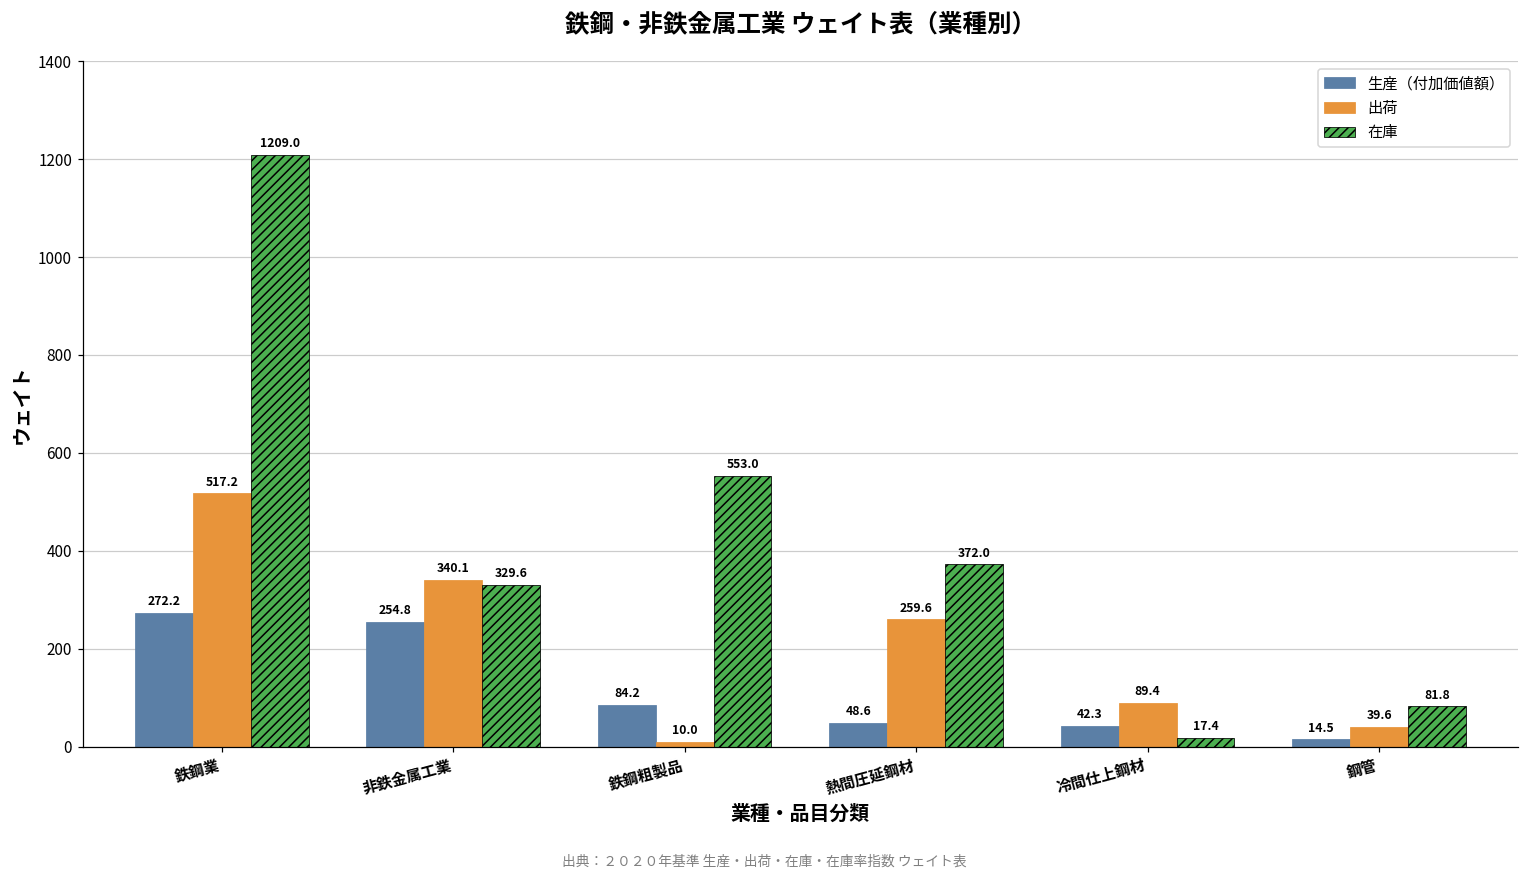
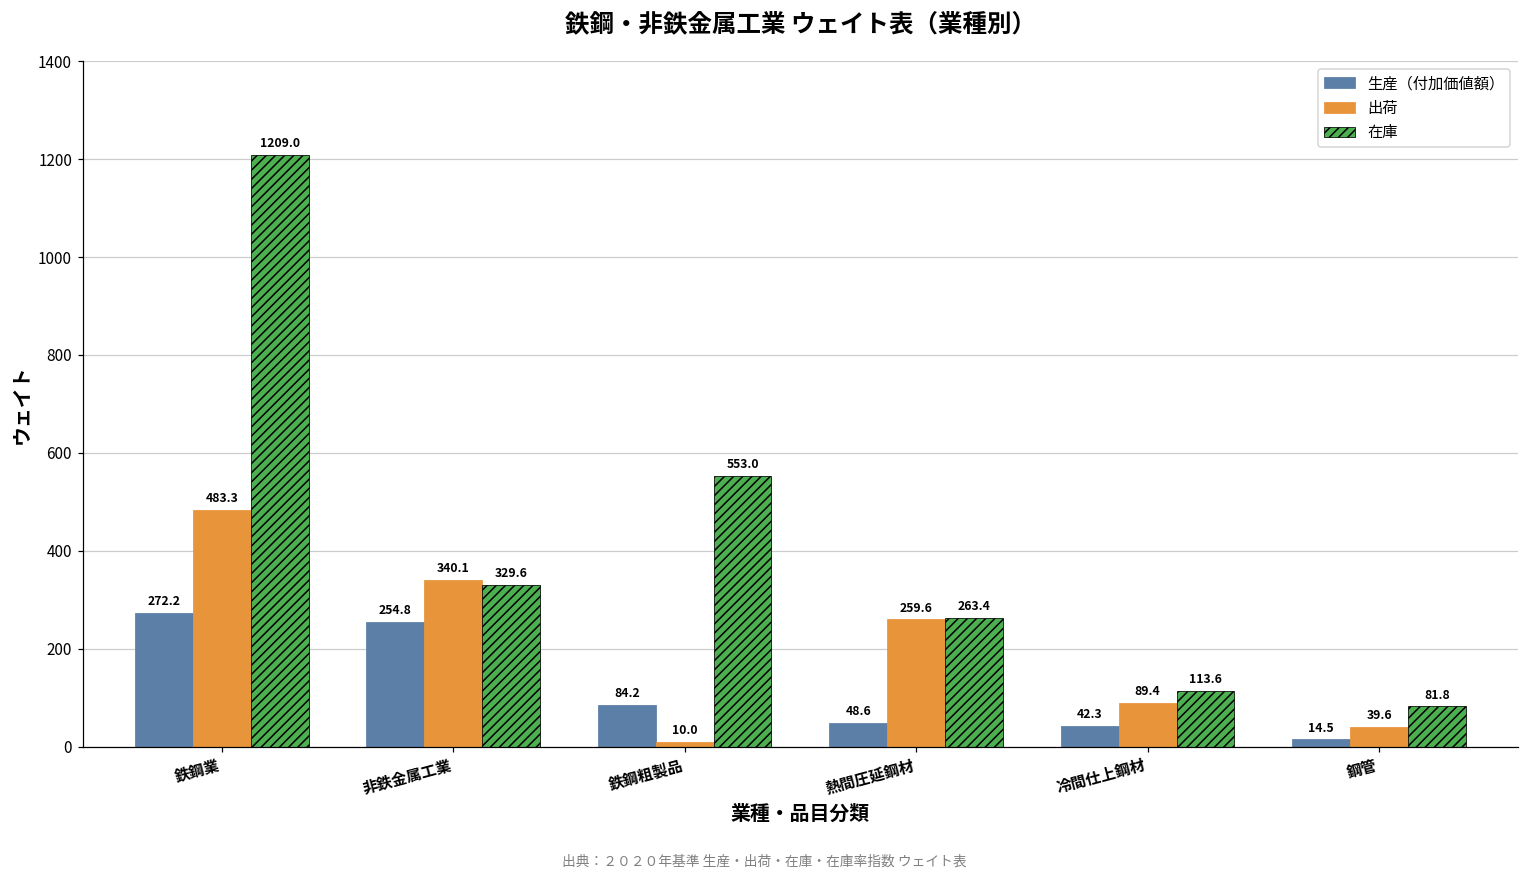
出荷, 鉄鋼業: 517.2 -> 483.3
在庫, 熱間圧延鋼材: 372.0 -> 263.4
在庫, 冷間仕上鋼材: 17.4 -> 113.6
